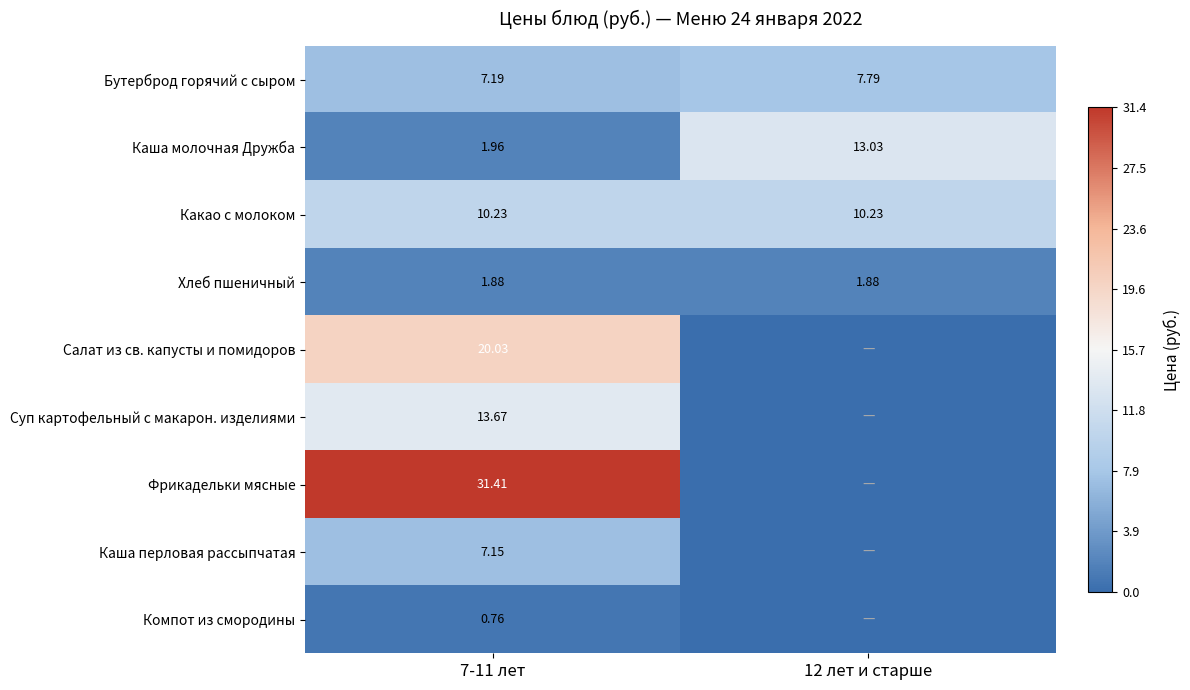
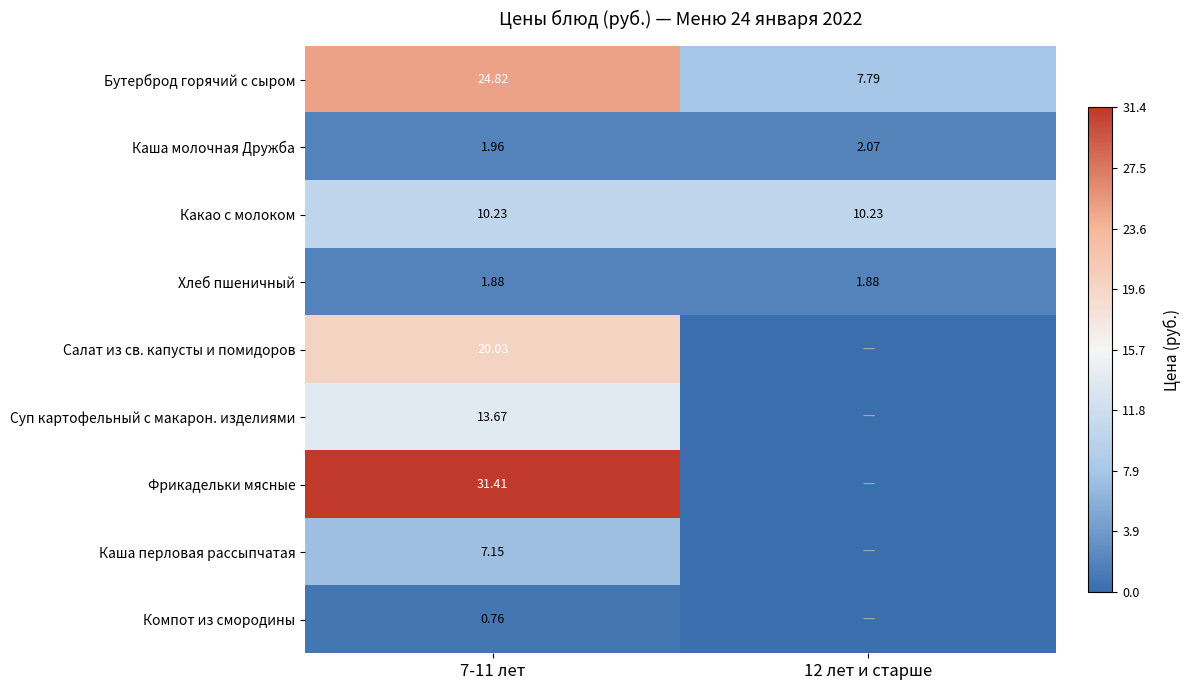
Бутерброд горячий с сыром, 7-11 лет: 7.19 -> 24.82
Каша молочная Дружба, 12 лет и старше: 13.03 -> 2.07
